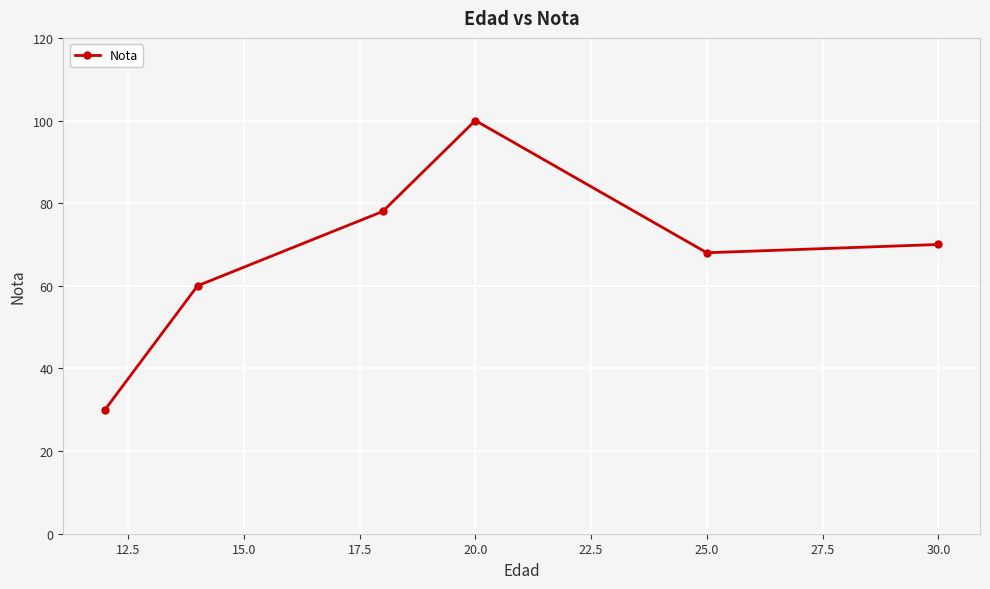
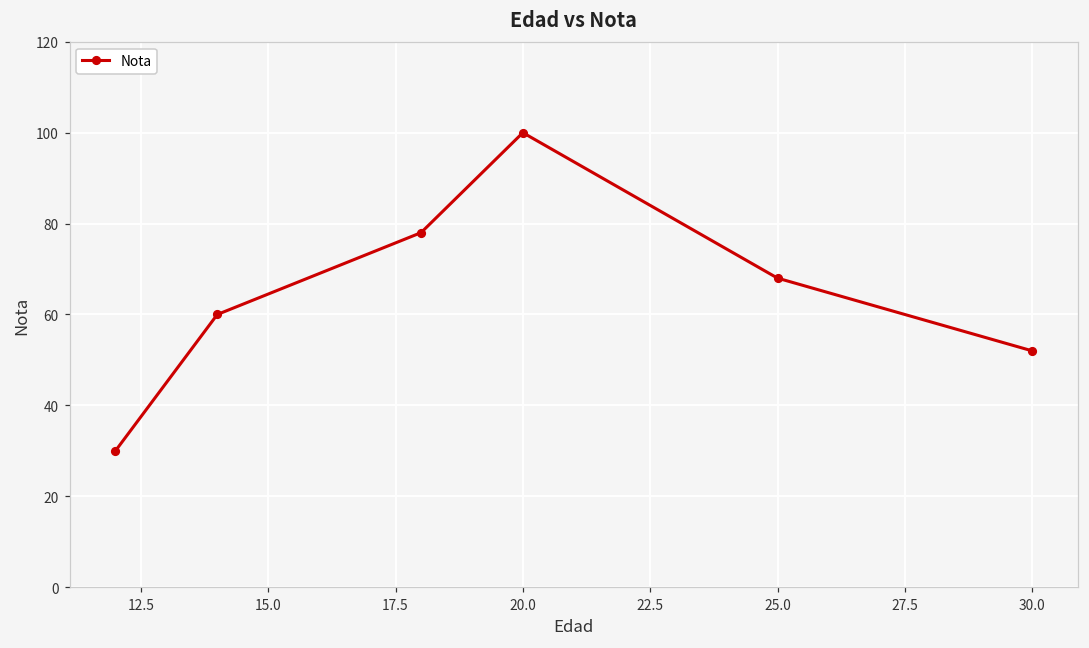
30.0: 70 -> 52
